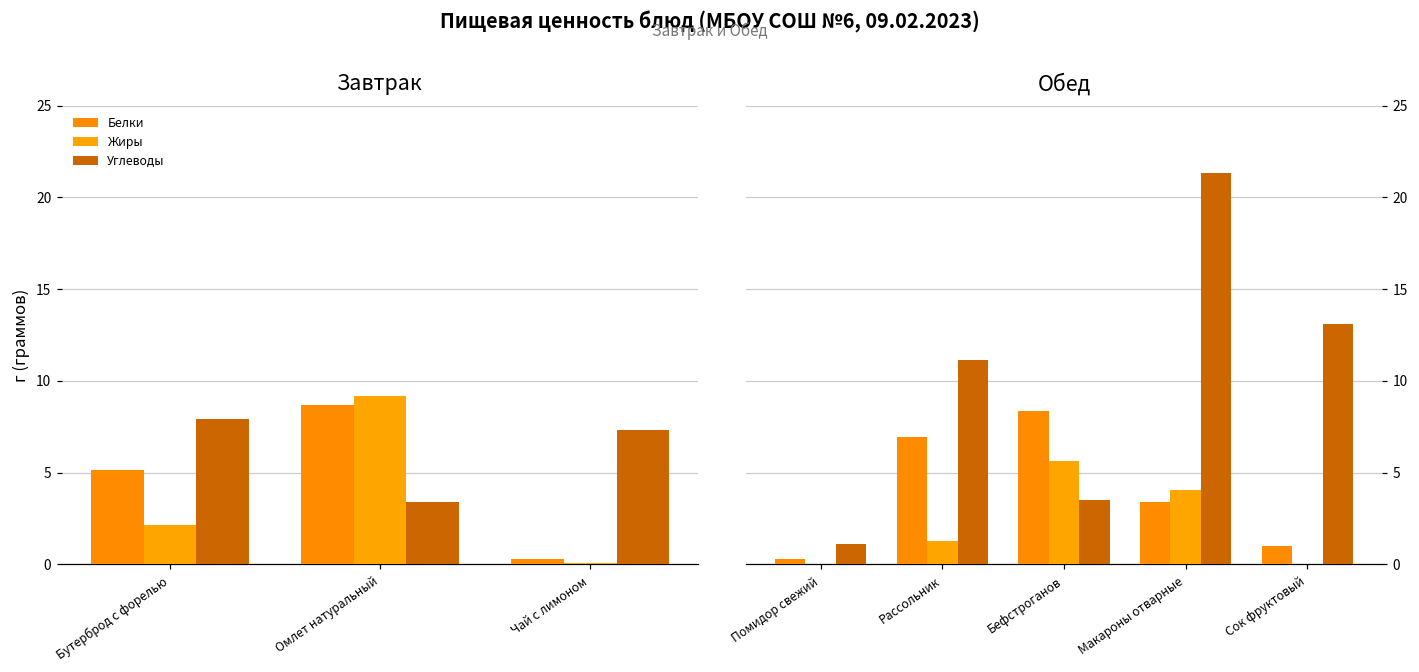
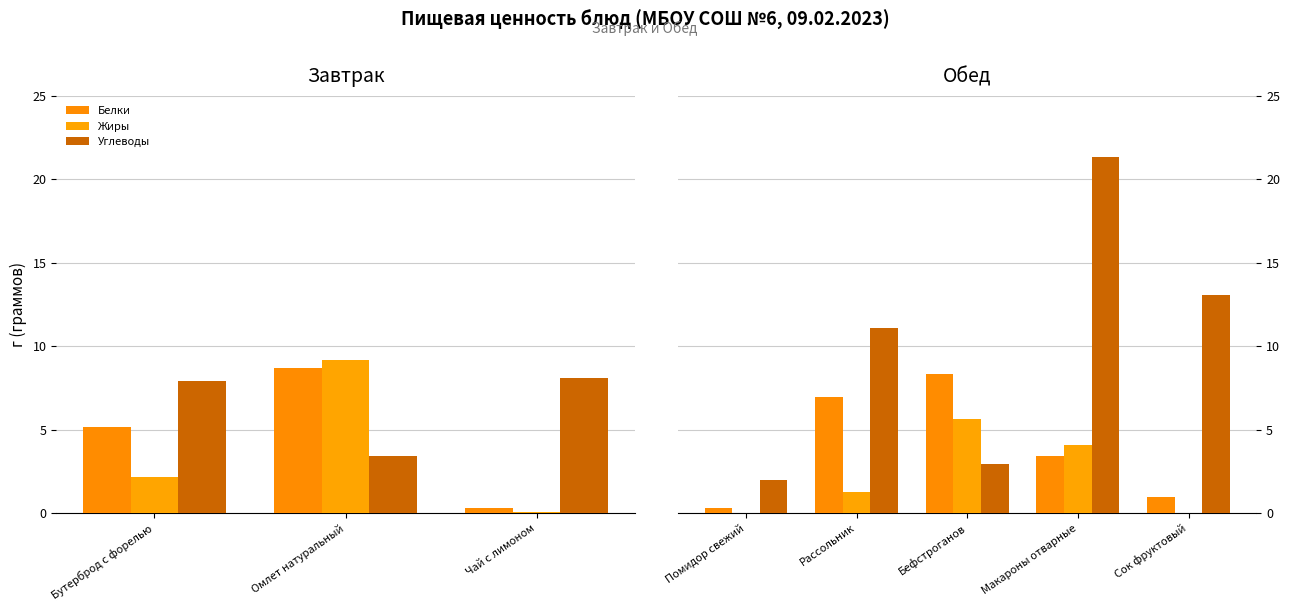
Завтрак, Углеводы, Чай с лимоном: 7.3 -> 8.1
Обед, Углеводы, Помидор свежий: 1.1 -> 2.0
Обед, Углеводы, Бефстроганов: 3.5 -> 3.0
